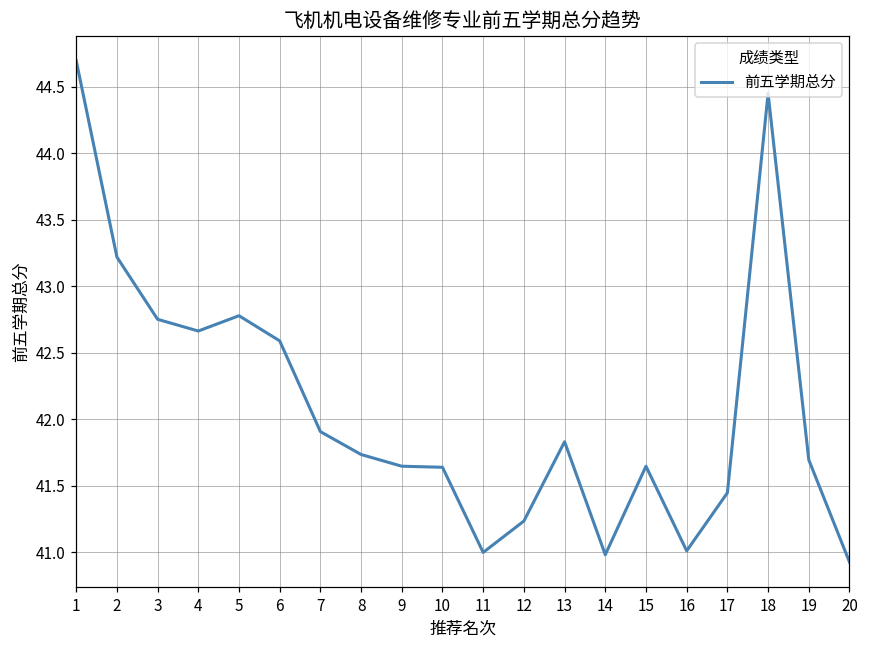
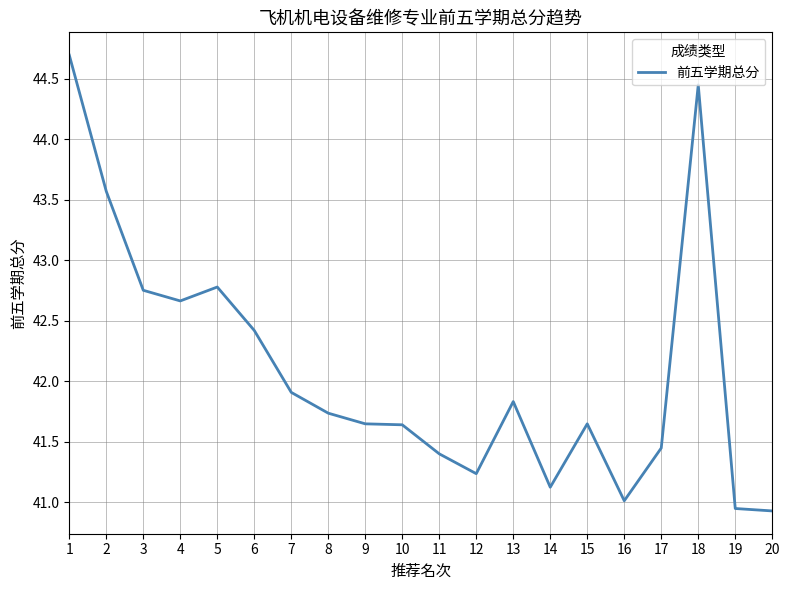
2: 43.22 -> 43.57
6: 42.59 -> 42.42
11: 41.0 -> 41.4
14: 40.98 -> 41.12
19: 41.70 -> 40.95
